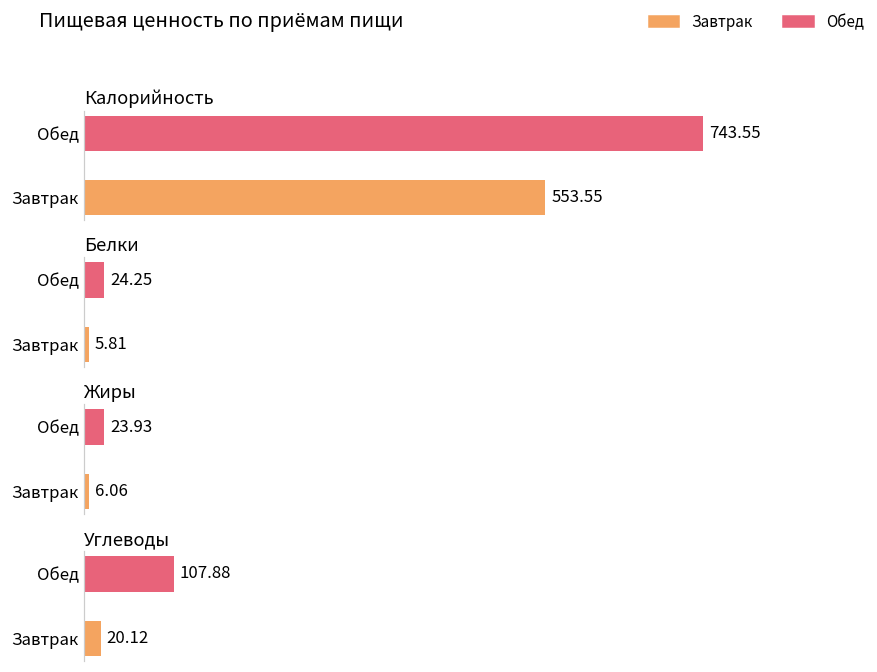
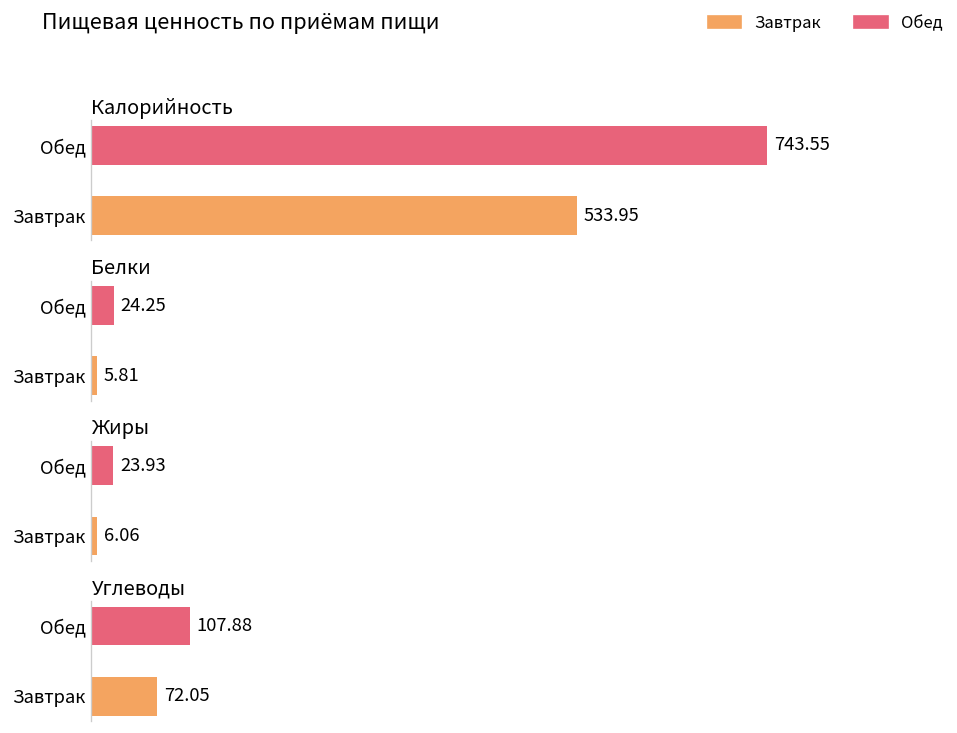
Калорийность, Завтрак: 553.55 -> 533.95
Углеводы, Завтрак: 20.12 -> 72.05
